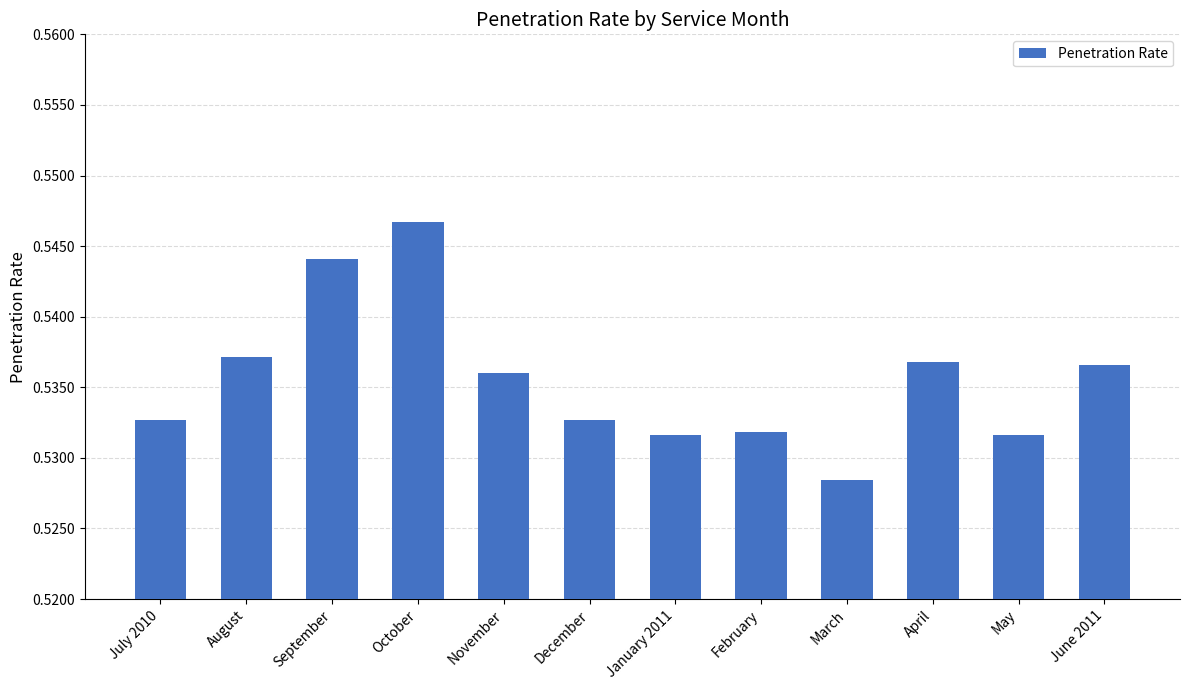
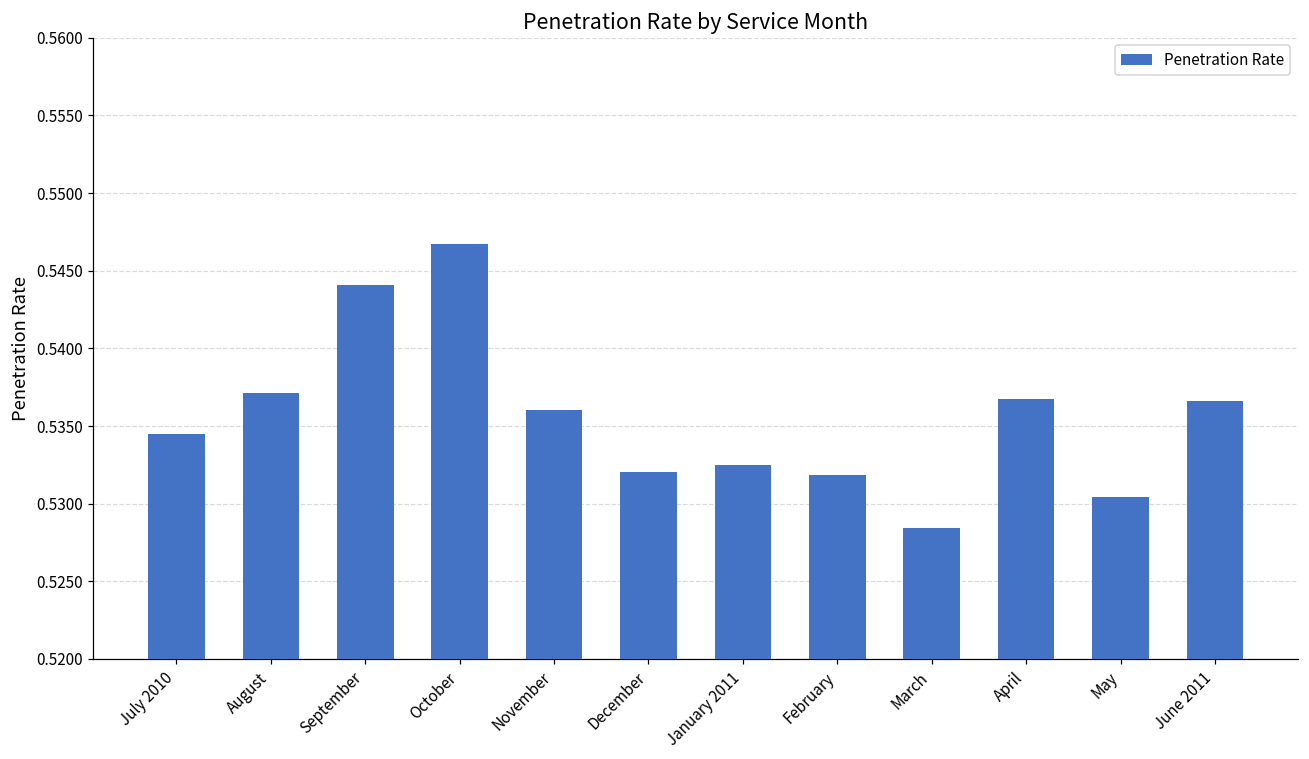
July 2010: 0.5327 -> 0.5345
December: 0.5327 -> 0.5320
January 2011: 0.5316 -> 0.5325
May: 0.5316 -> 0.5304
